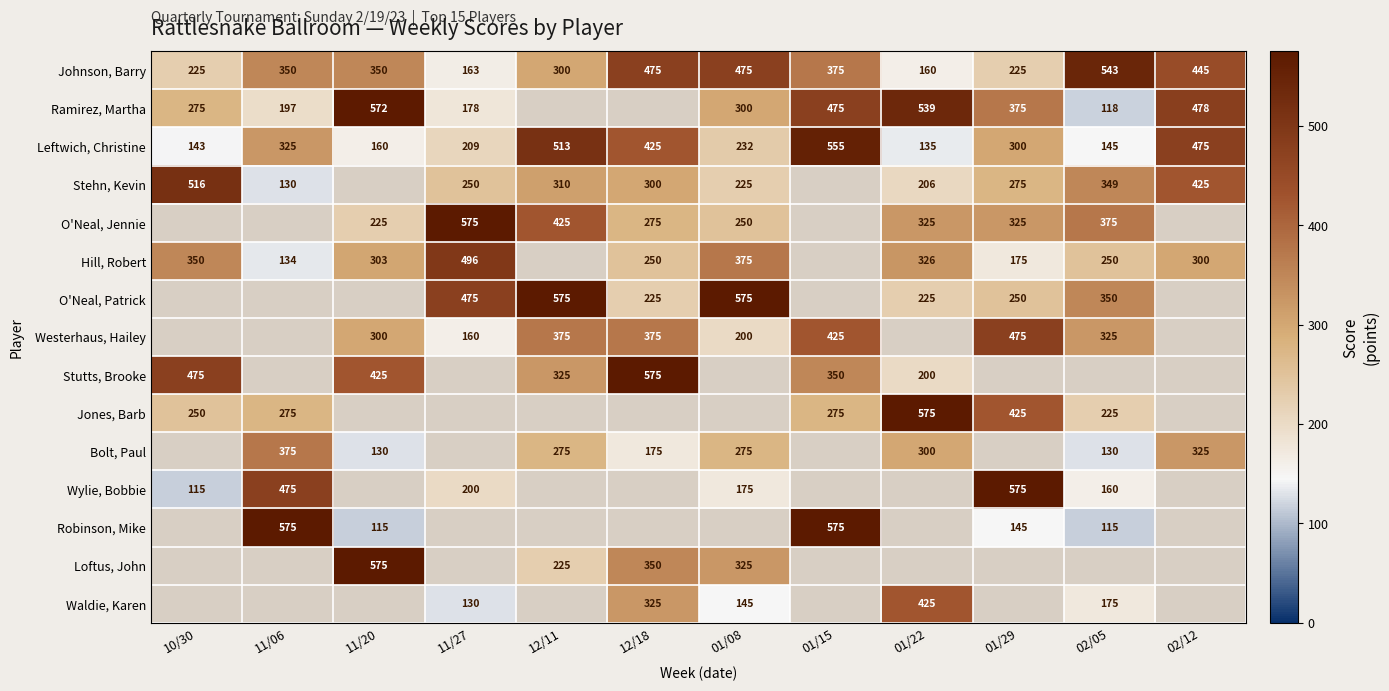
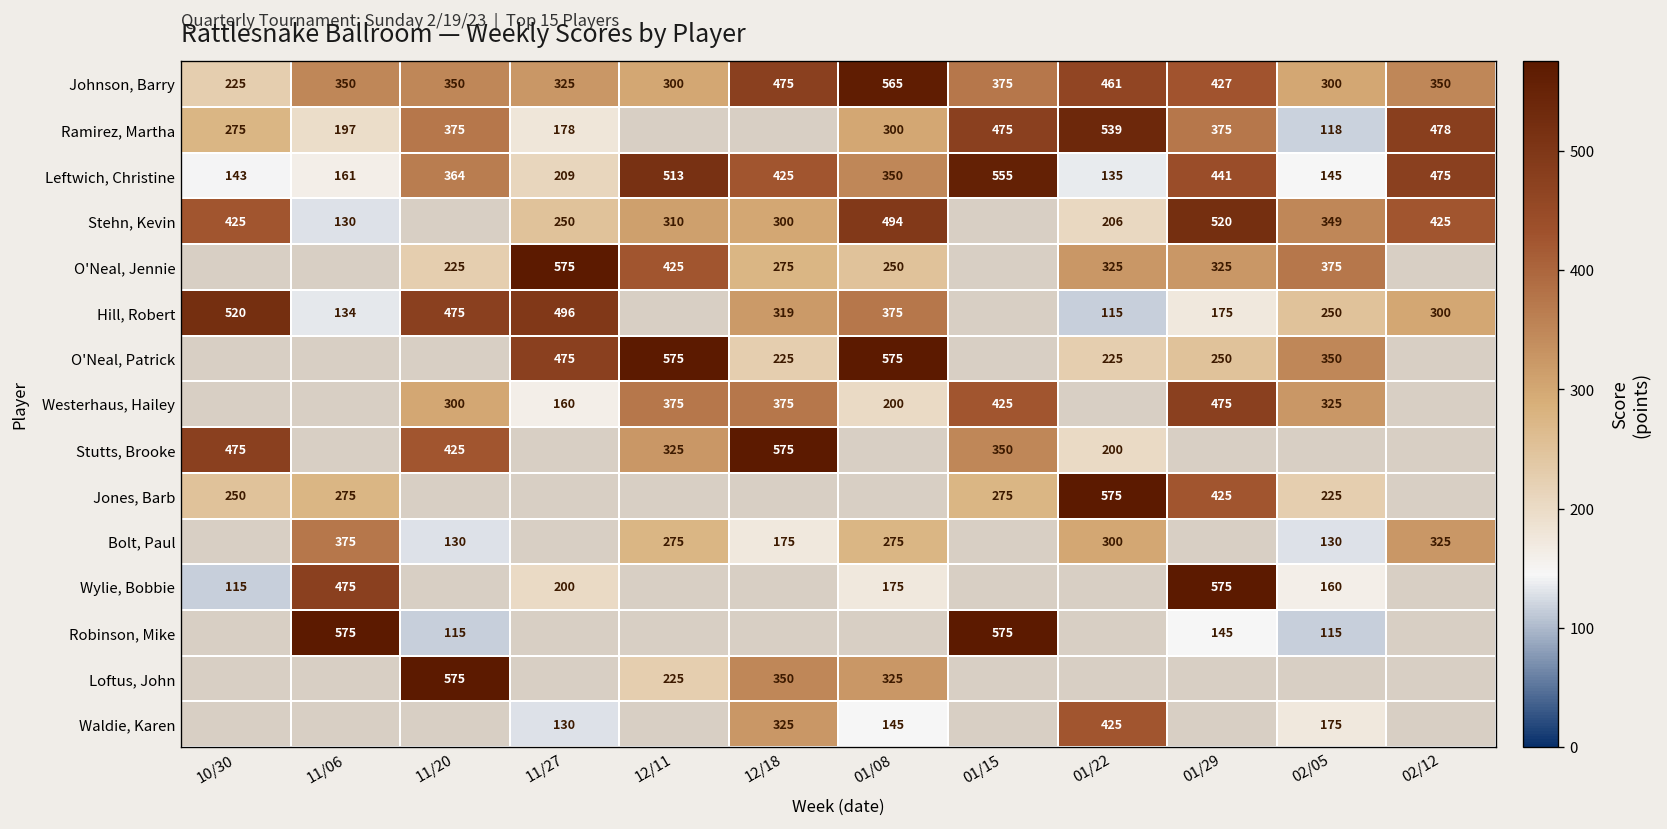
Johnson, Barry, 11/27: 163 -> 325
Johnson, Barry, 01/08: 475 -> 565
Johnson, Barry, 01/22: 160 -> 461
Johnson, Barry, 01/29: 225 -> 427
Johnson, Barry, 02/05: 543 -> 300
Johnson, Barry, 02/12: 445 -> 350
Ramirez, Martha, 11/20: 572 -> 375
Leftwich, Christine, 11/06: 325 -> 161
Leftwich, Christine, 11/20: 160 -> 364
Leftwich, Christine, 01/08: 232 -> 350
Leftwich, Christine, 01/29: 300 -> 441
Stehn, Kevin, 10/30: 516 -> 425
Stehn, Kevin, 01/08: 225 -> 494
Stehn, Kevin, 01/29: 275 -> 520
Hill, Robert, 10/30: 350 -> 520
Hill, Robert, 11/20: 303 -> 475
Hill, Robert, 12/18: 250 -> 319
Hill, Robert, 01/22: 326 -> 115
